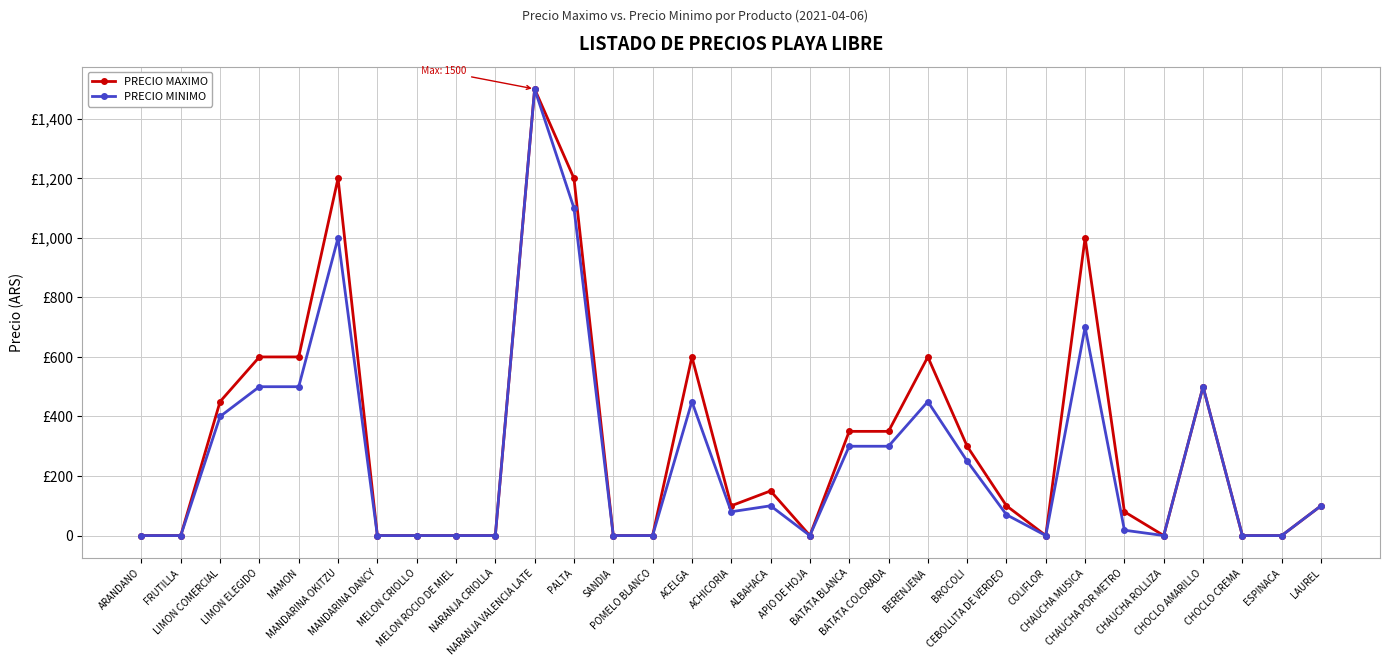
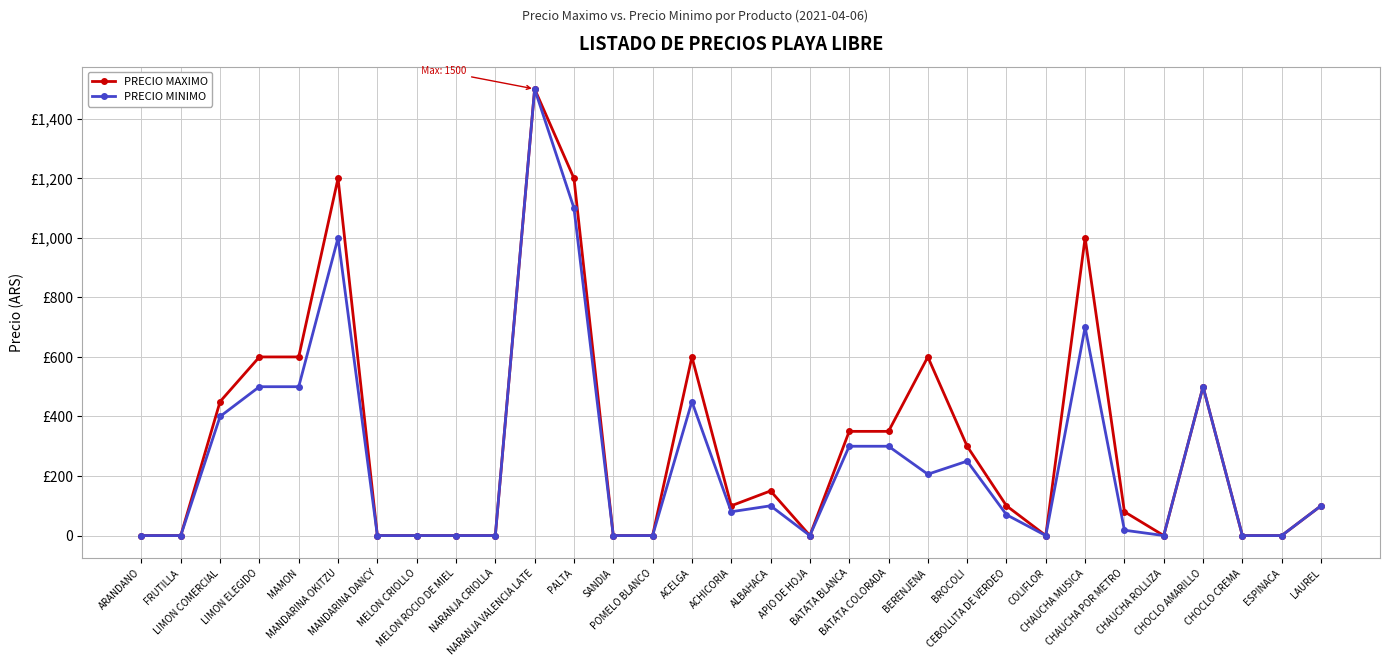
PRECIO MINIMO, BERENJENA: £450 -> £210
